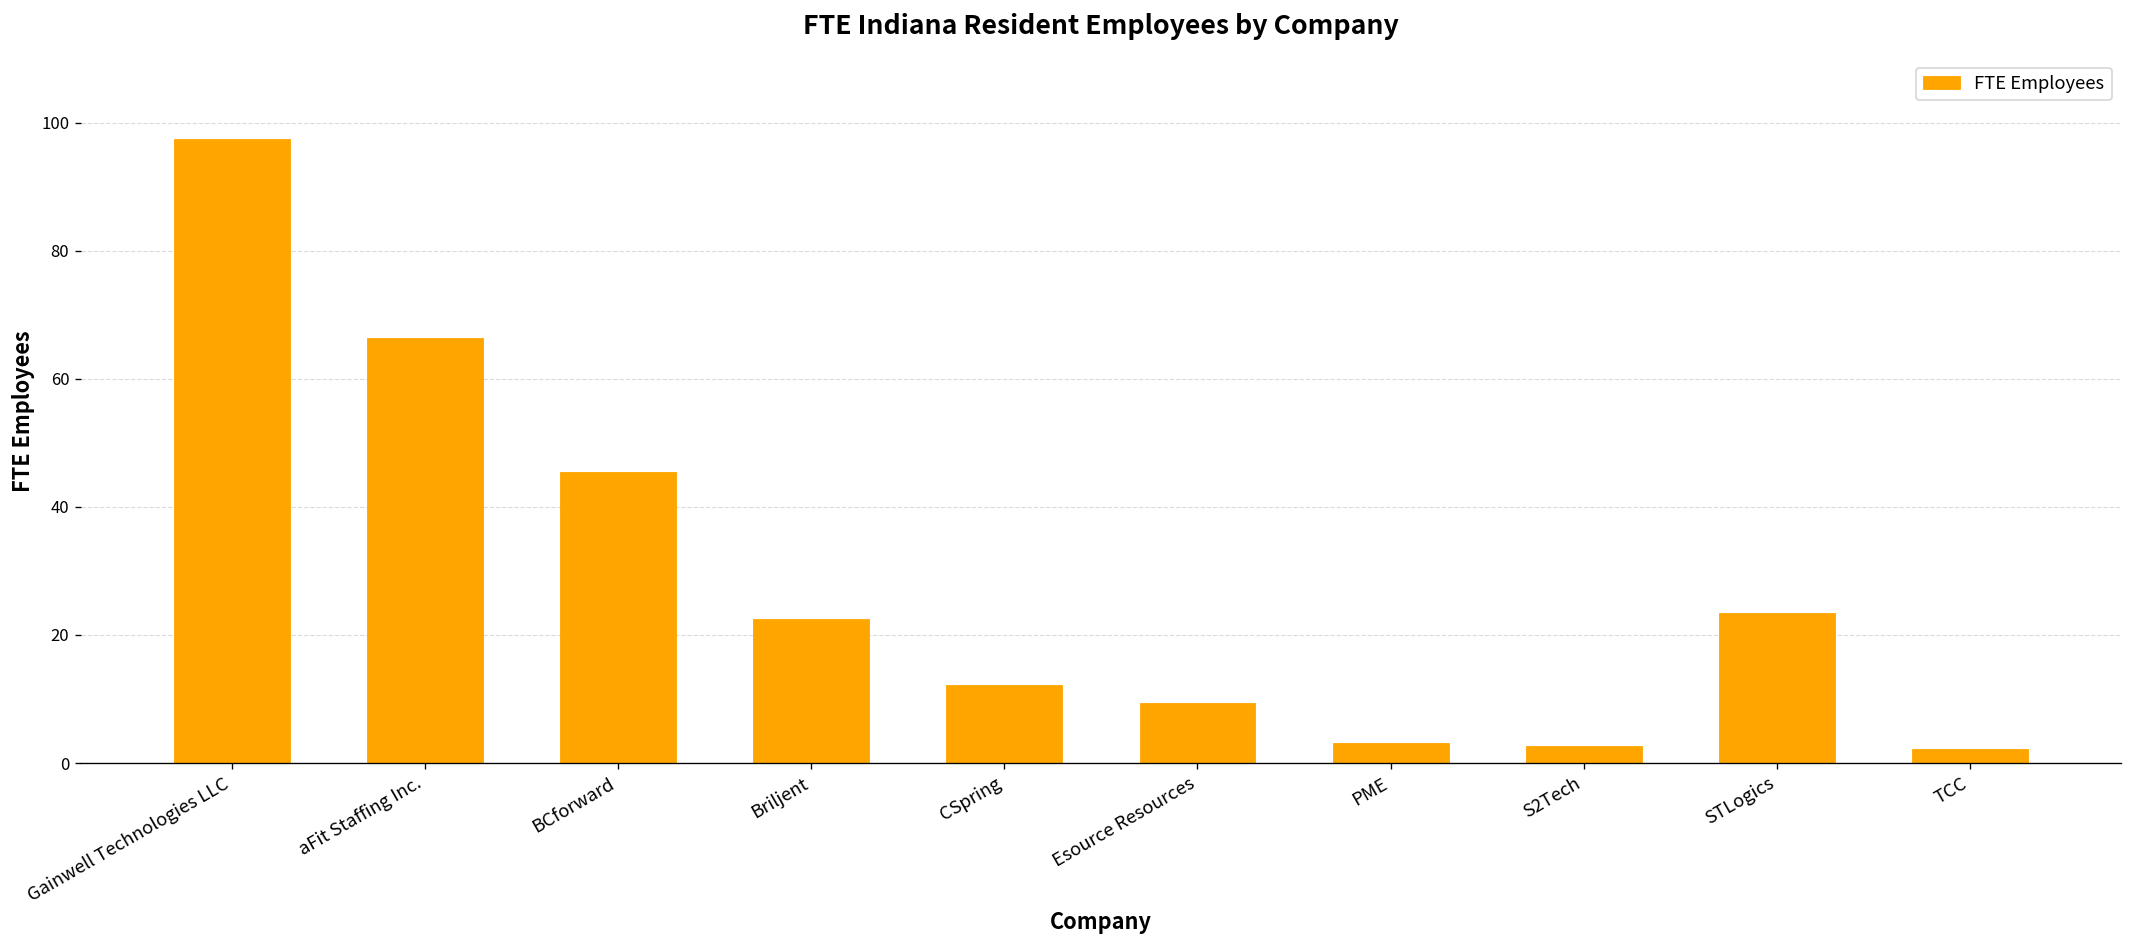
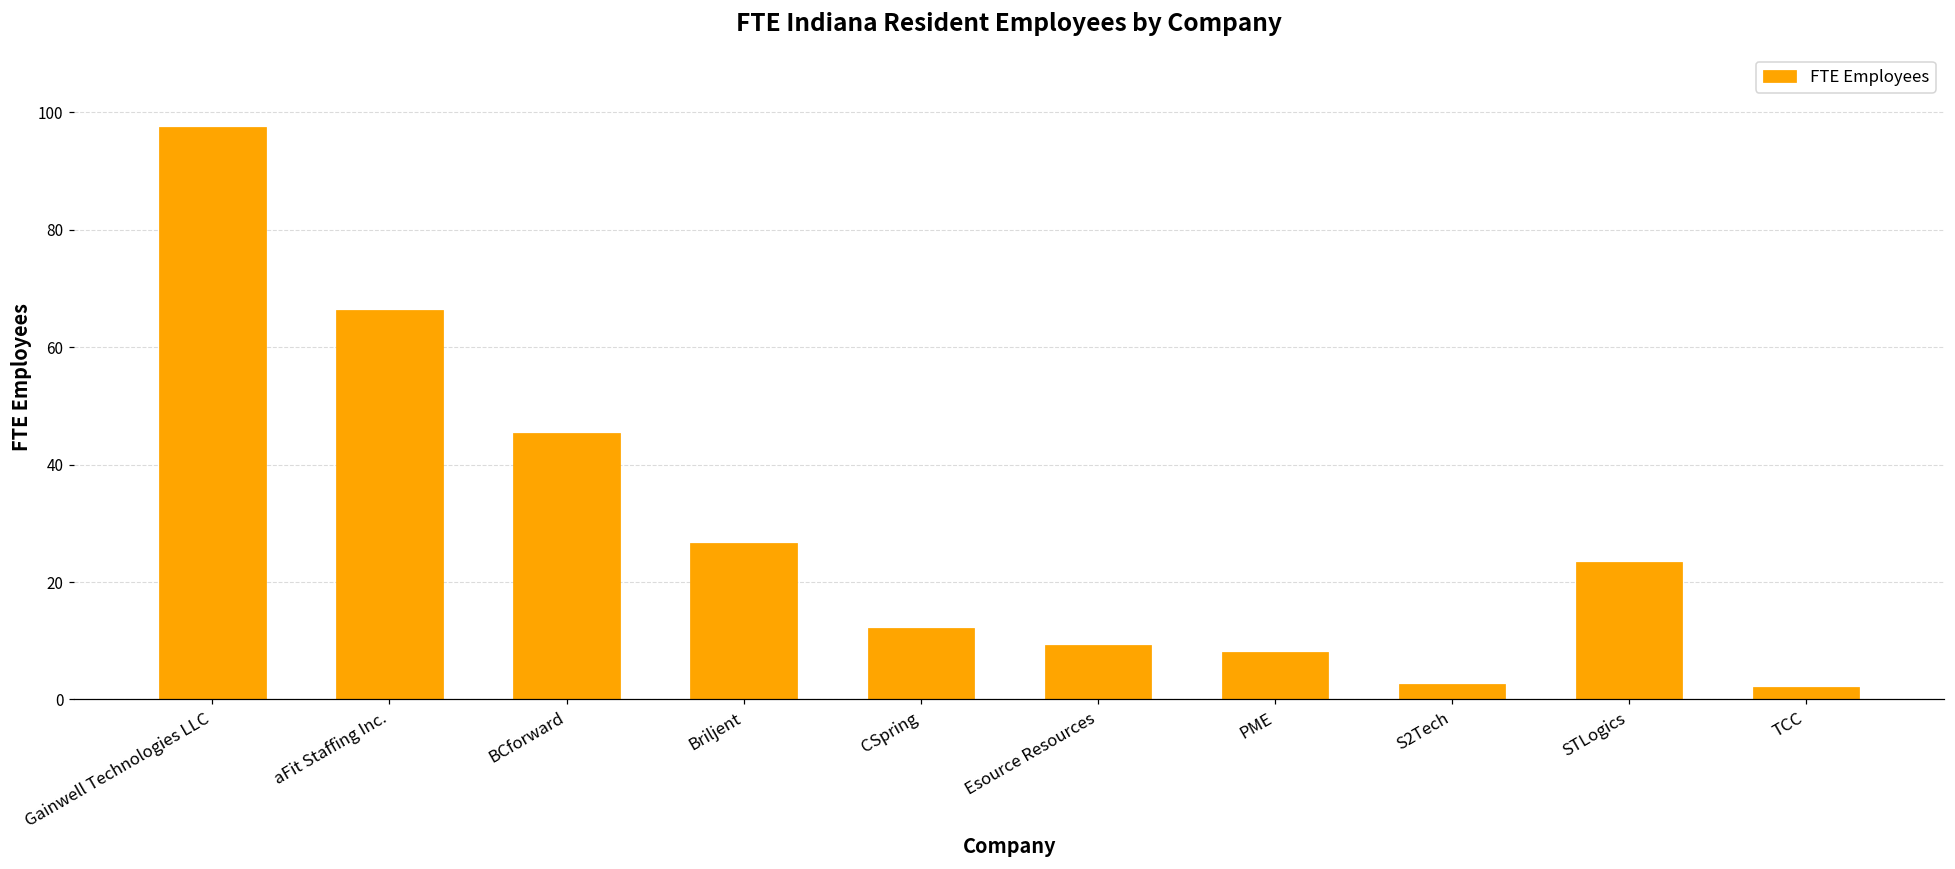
Briljent: 23 -> 27
PME: 3 -> 8
